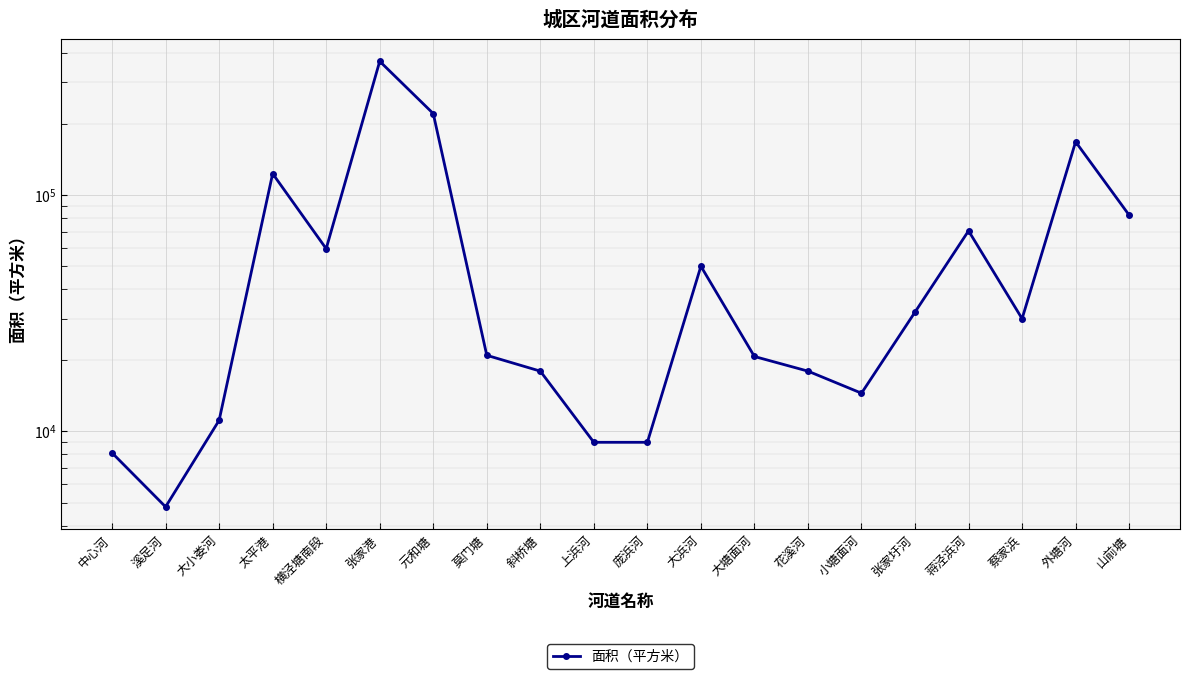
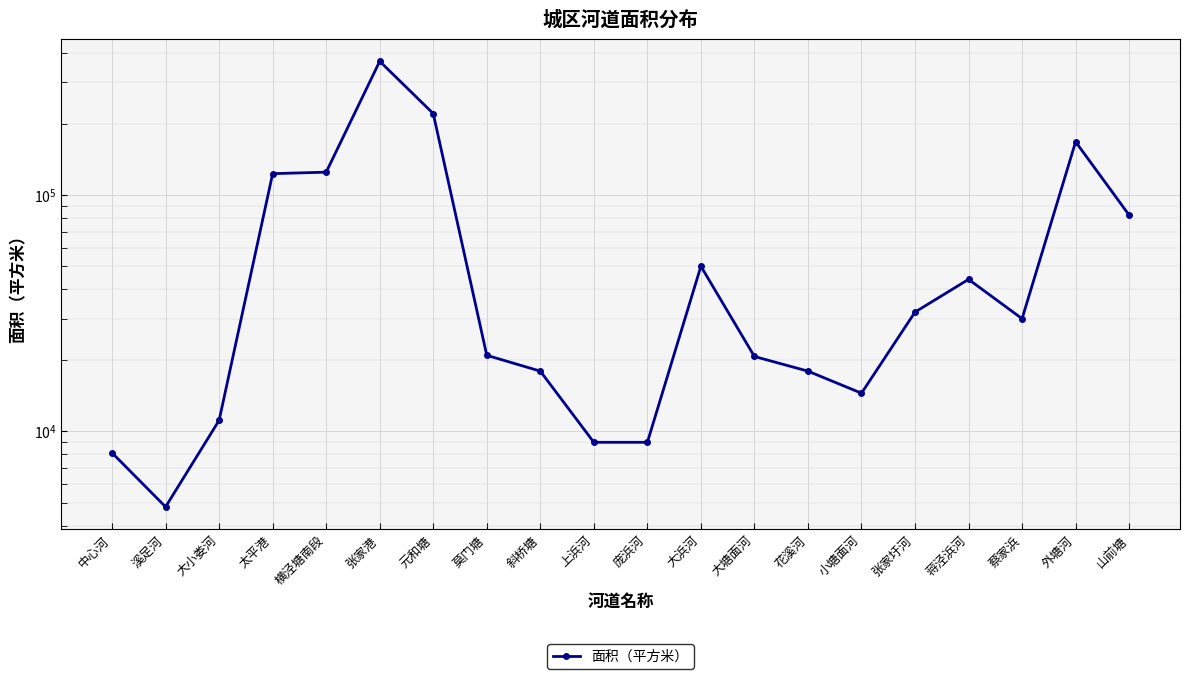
横泾塘南段: 59000 -> 130000
蒋泾浜河: 71000 -> 44000
